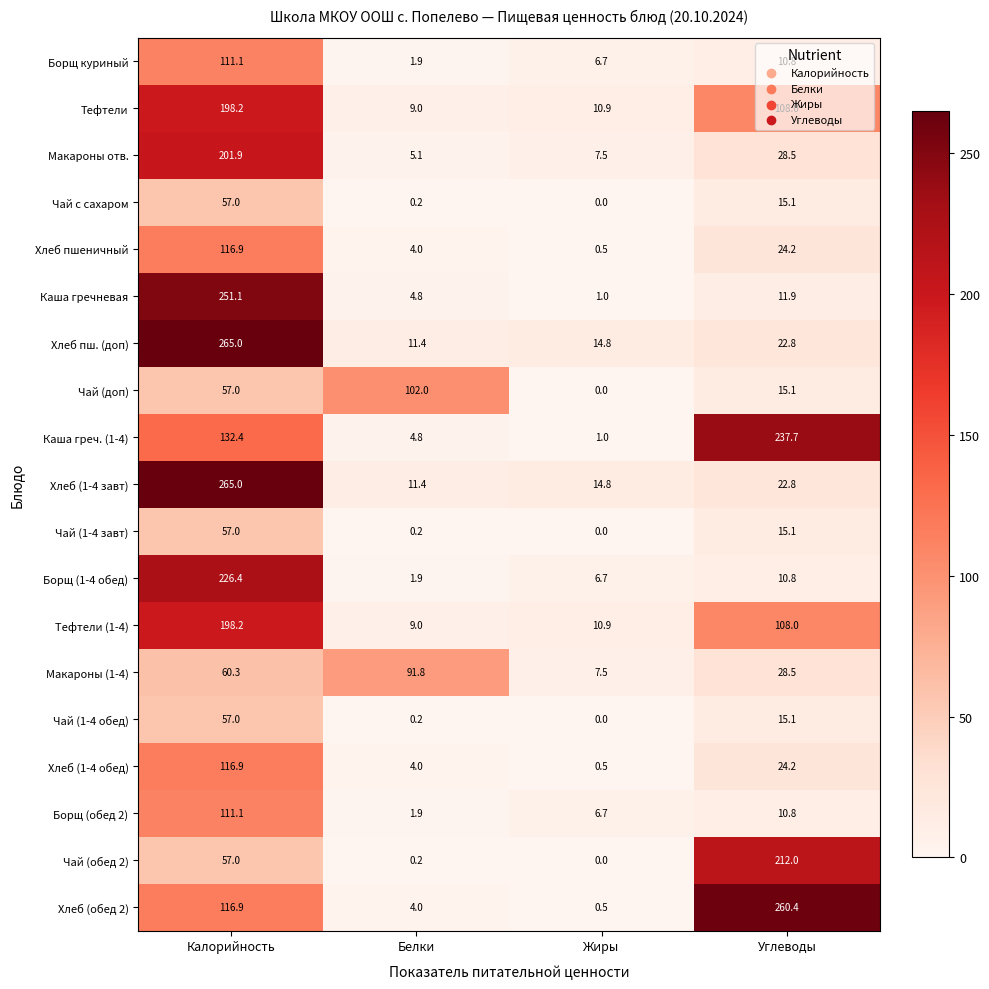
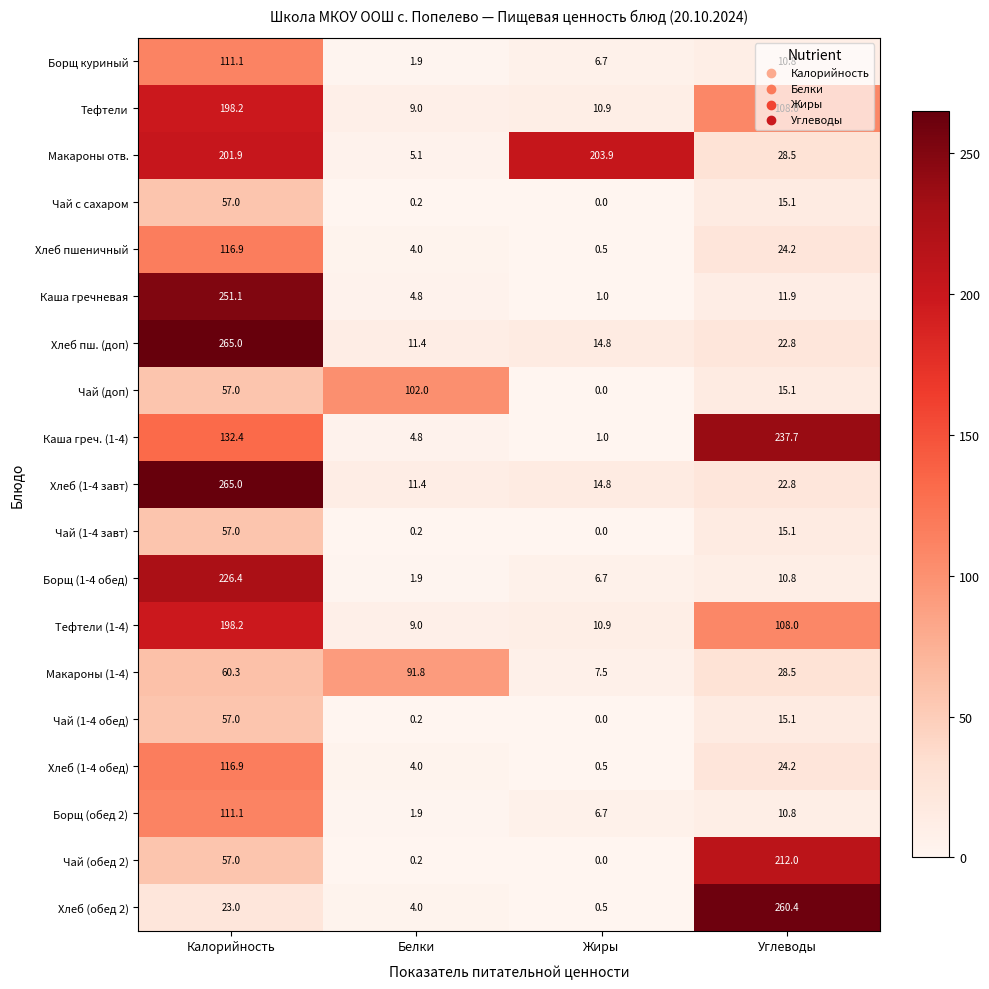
Макароны отв., Жиры: 7.5 -> 203.9
Хлеб (обед 2), Калорийность: 116.9 -> 23.0
